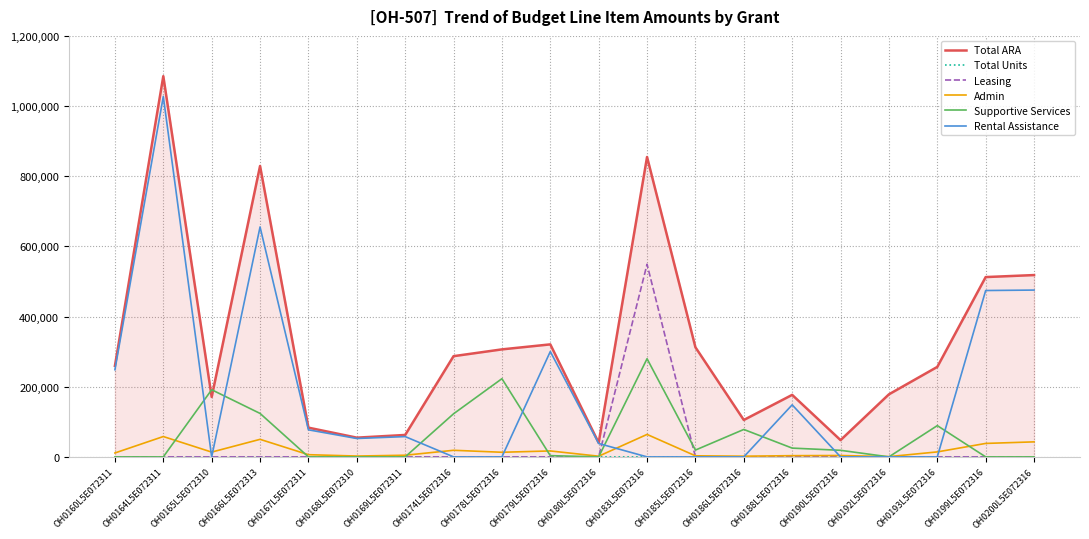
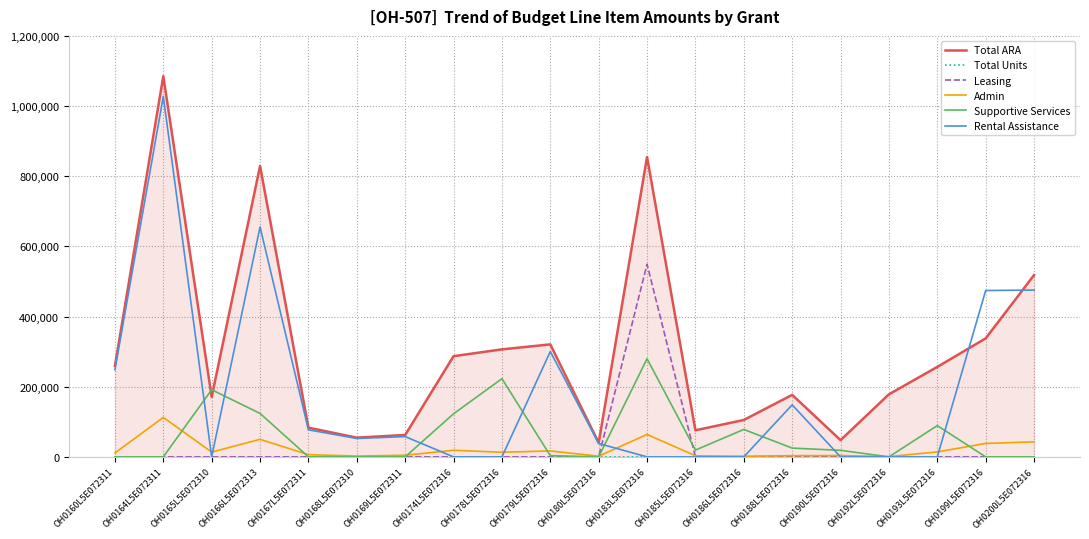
Admin, OH0164L5E072311: 60,000 -> 110,000
Total ARA, OH0185L5E072316: 310,000 -> 80,000
Total ARA, OH0199L5E072316: 510,000 -> 340,000
